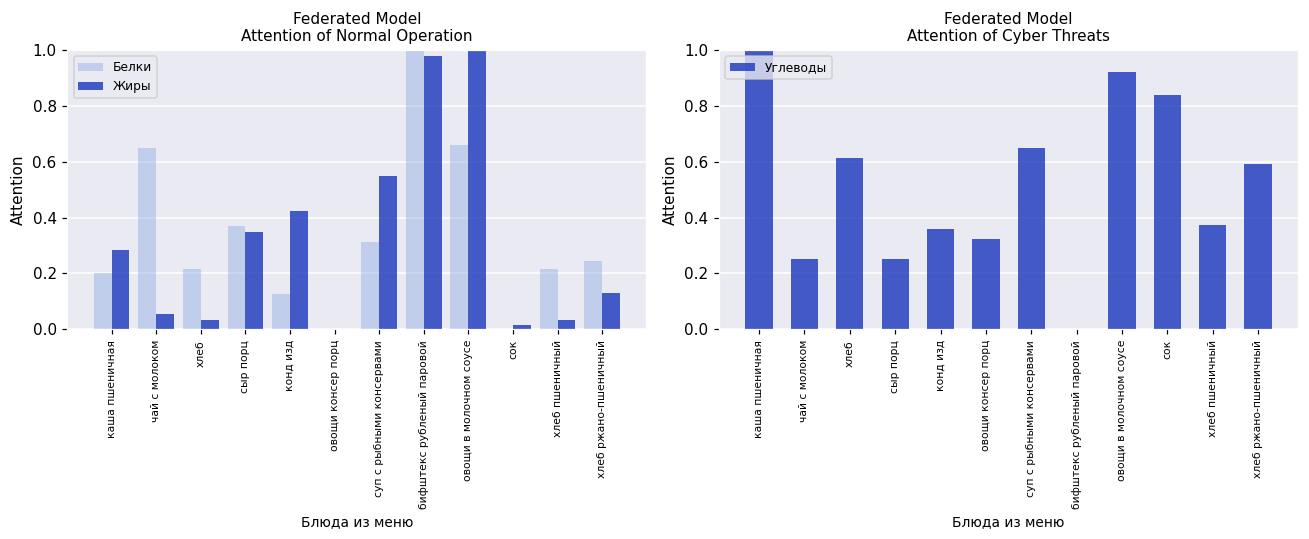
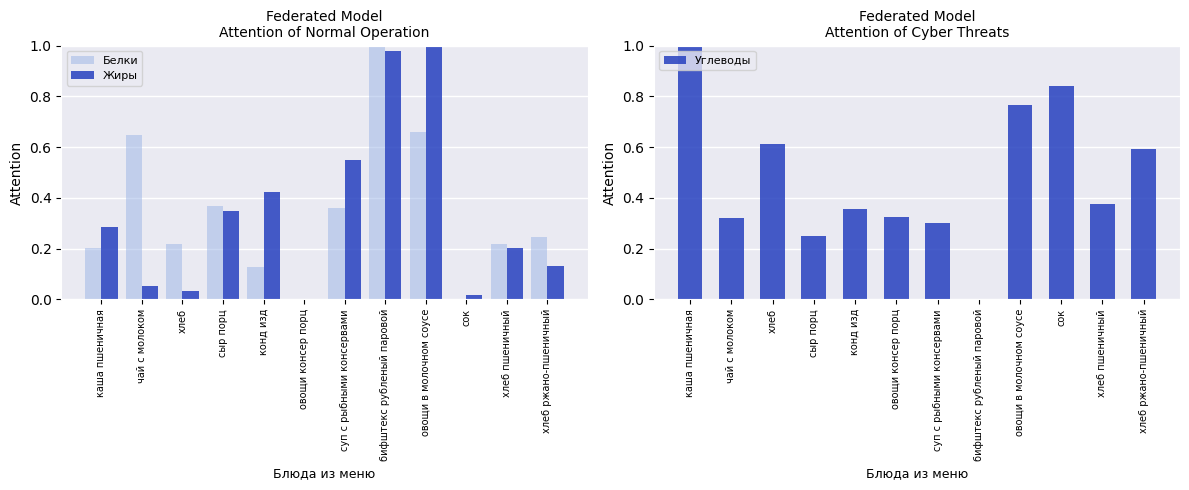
Federated Model Attention of Normal Operation, Белки, суп с рыбными консервами: 0.31 -> 0.36
Federated Model Attention of Normal Operation, Жиры, хлеб пшеничный: 0.03 -> 0.20
Federated Model Attention of Cyber Threats, чай с молоком: 0.25 -> 0.32
Federated Model Attention of Cyber Threats, суп с рыбными консервами: 0.65 -> 0.30
Federated Model Attention of Cyber Threats, овощи в молочном соусе: 0.92 -> 0.77
